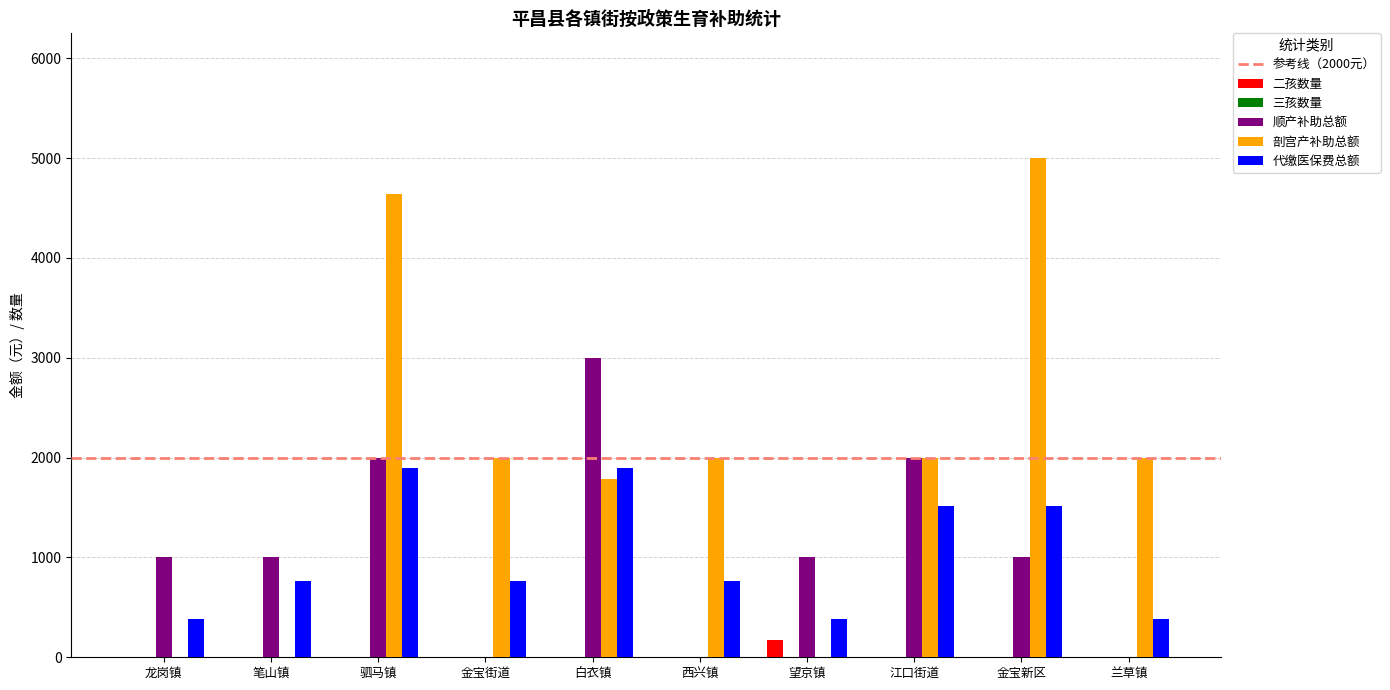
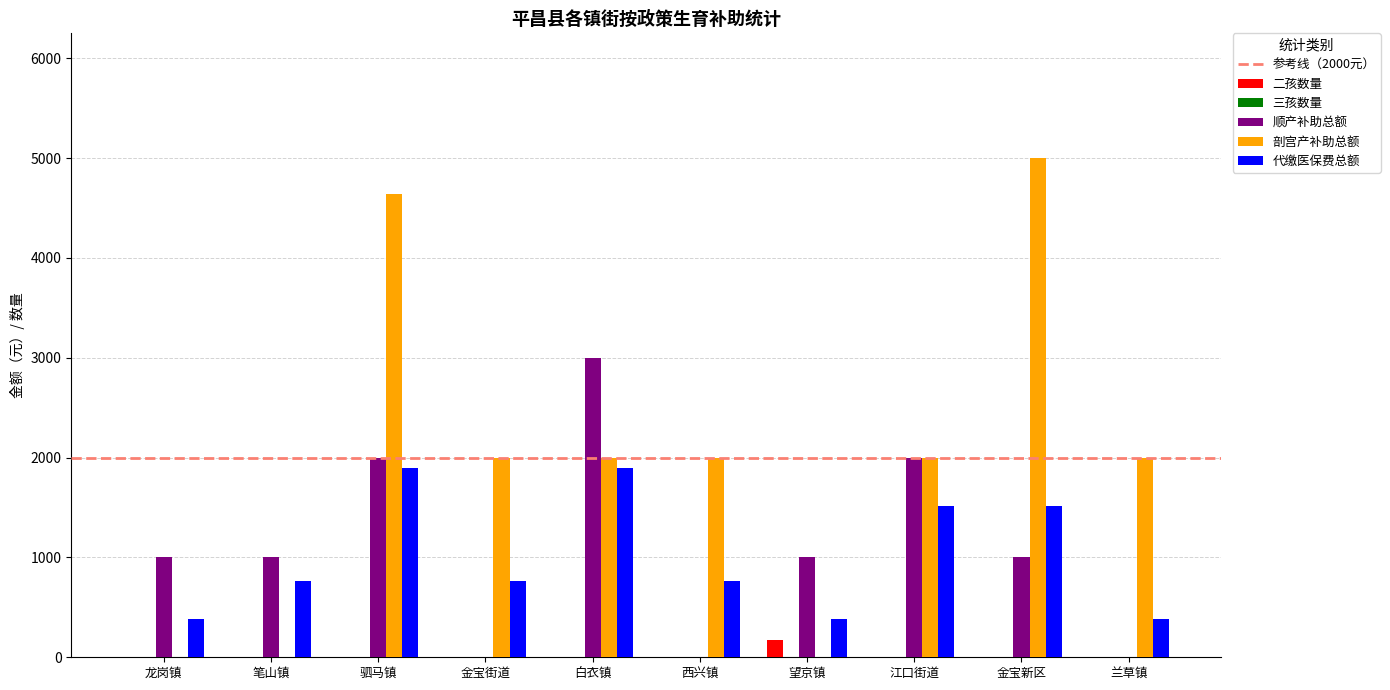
剖宫产补助总额, 白衣镇: 1800 -> 2000
